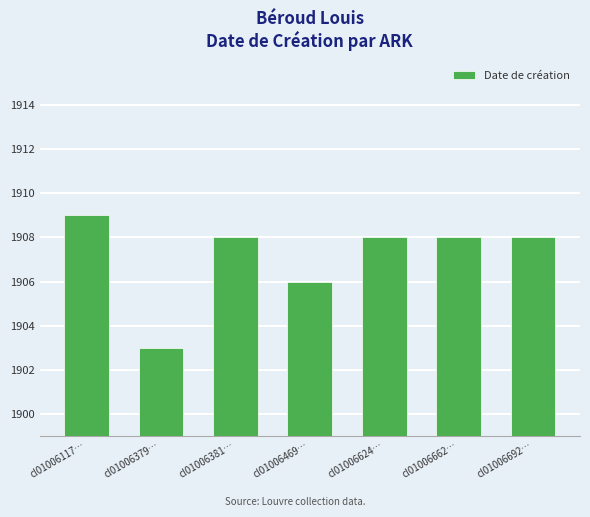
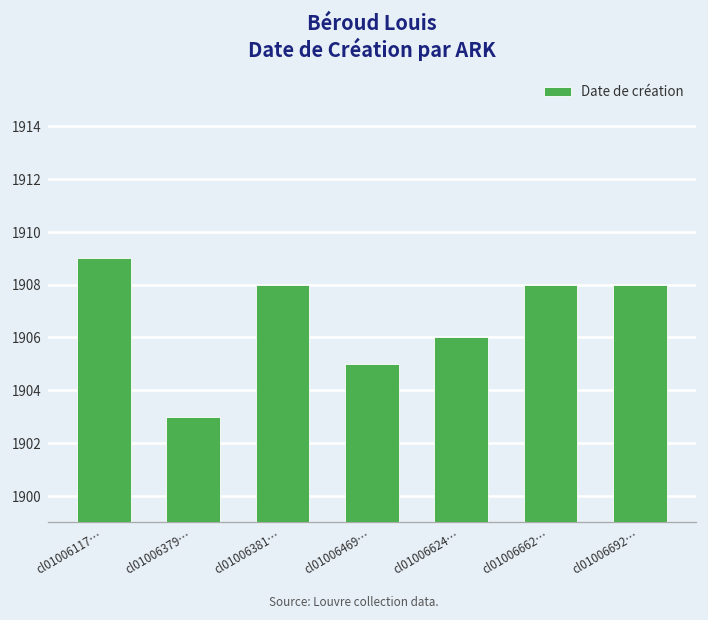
cl01006469…: 1906 -> 1905
cl01006624…: 1908 -> 1906
